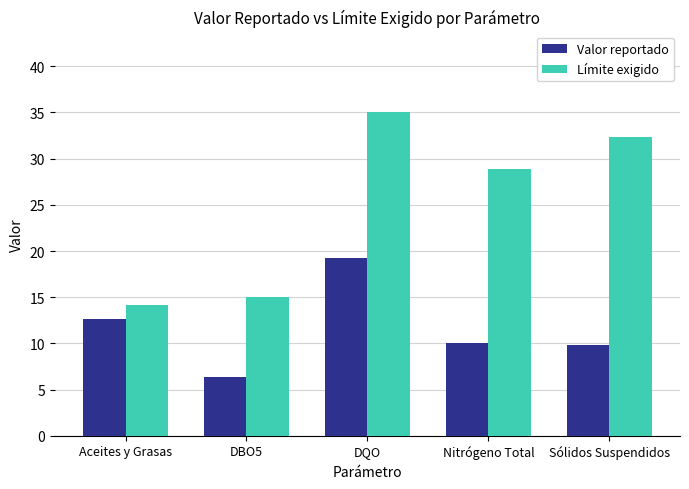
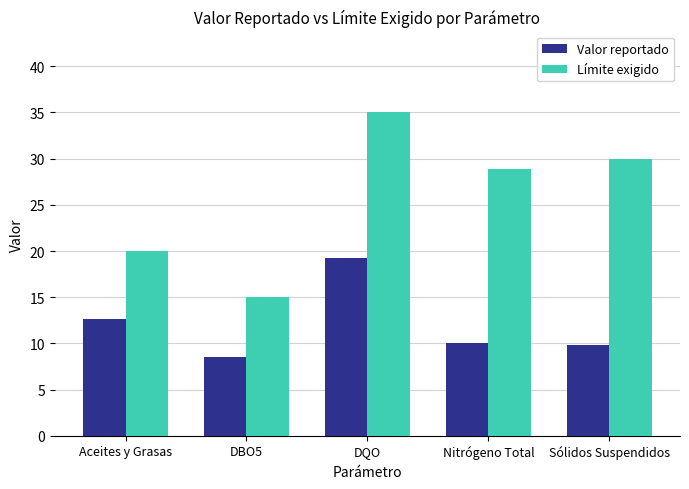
Límite exigido, Aceites y Grasas: 14 -> 20
Valor reportado, DBO5: 6 -> 9
Límite exigido, Sólidos Suspendidos: 32 -> 30
